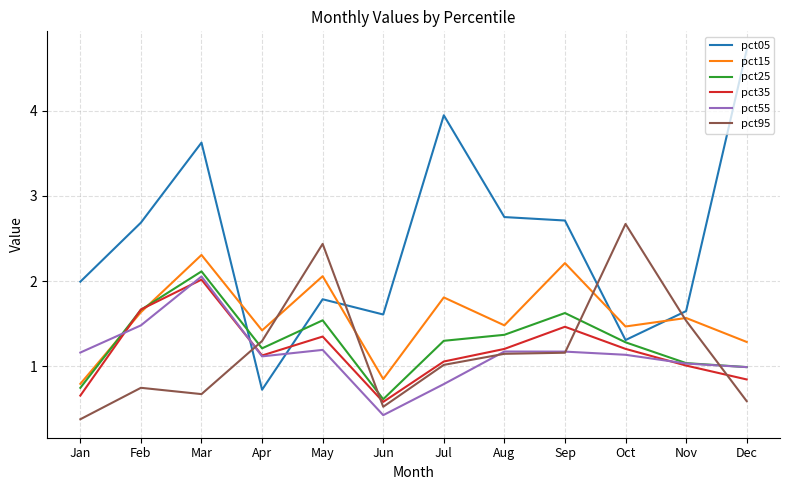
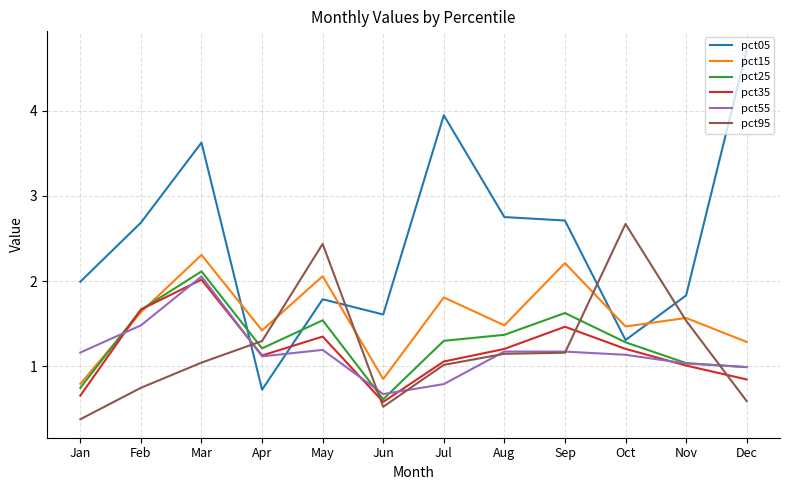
pct95, Mar: 0.7 -> 1.0
pct55, Jun: 0.4 -> 0.7
pct05, Nov: 1.6 -> 1.8
